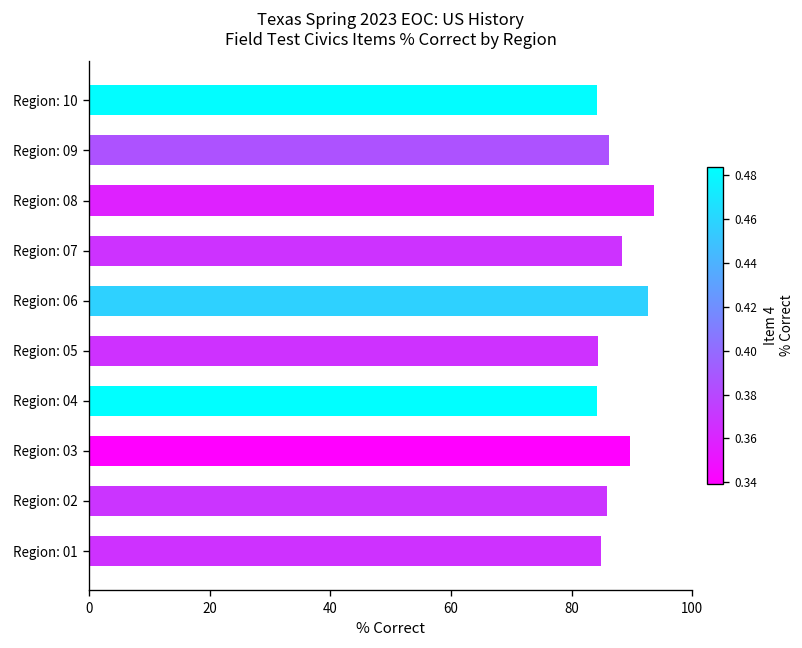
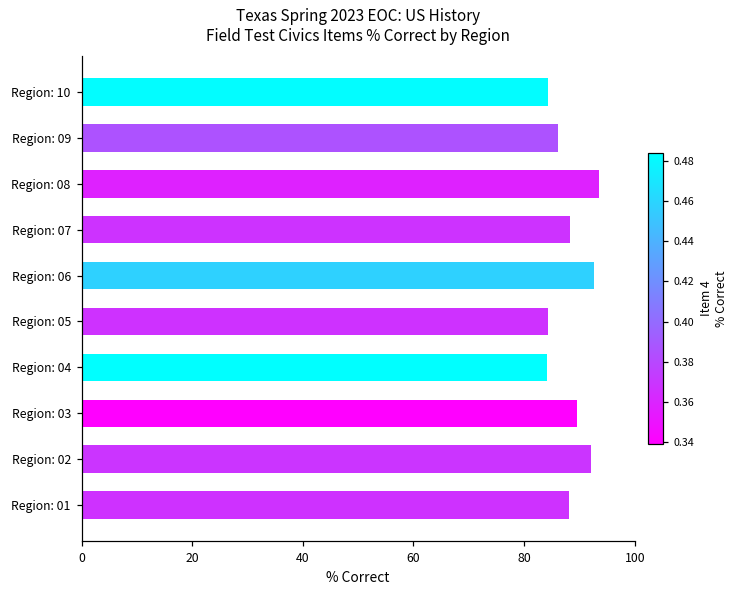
Region: 02: 86 -> 92
Region: 01: 85 -> 88
